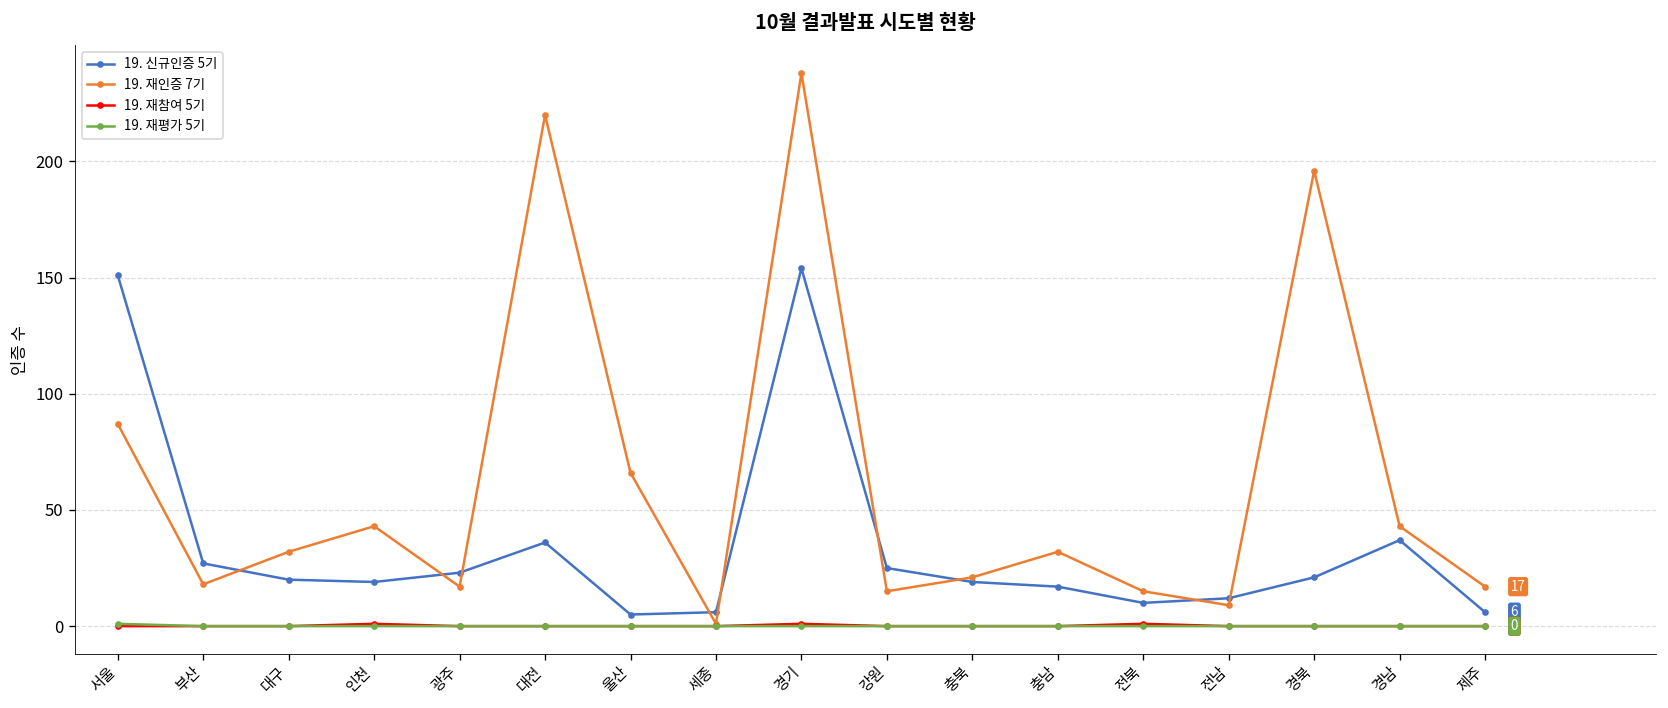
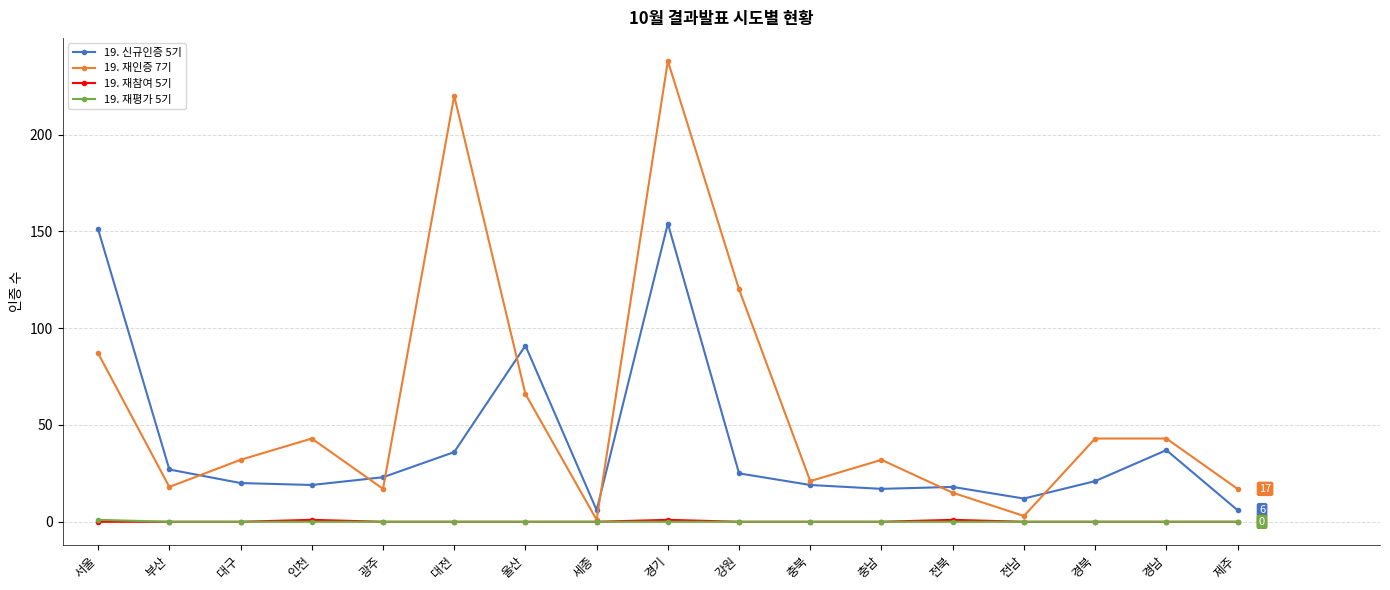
19. 신규인증 5기, 울산: 5 -> 91
19. 재인증 7기, 강원: 15 -> 120
19. 신규인증 5기, 전북: 10 -> 18
19. 재인증 7기, 전남: 9 -> 3
19. 재인증 7기, 경북: 196 -> 43
